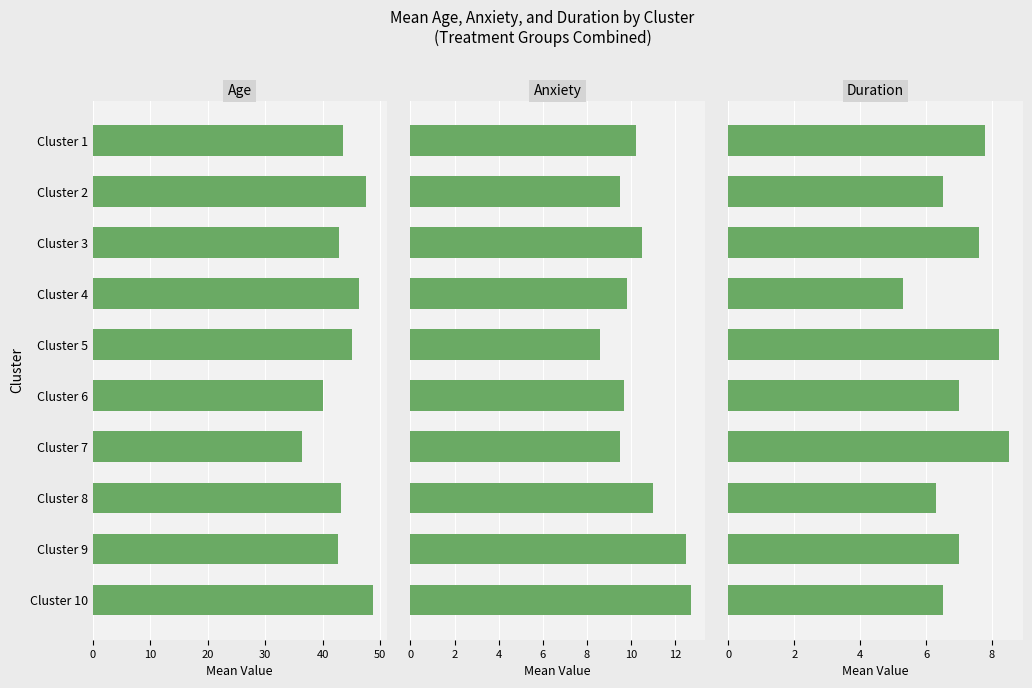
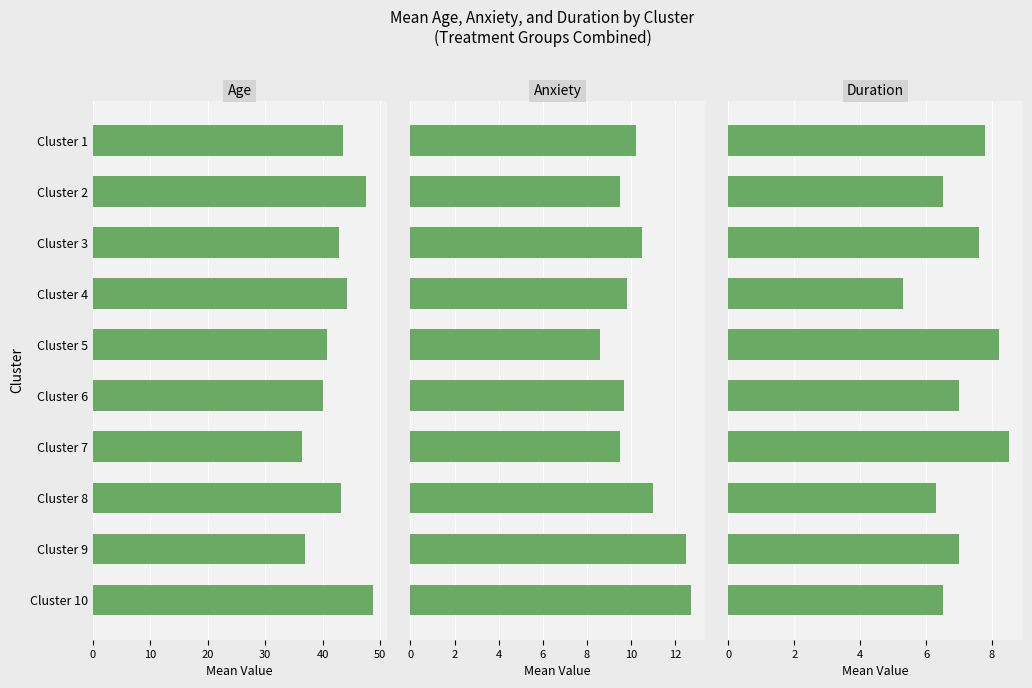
Age, Cluster 4: 46 -> 44
Age, Cluster 5: 45 -> 41
Age, Cluster 9: 43 -> 37
